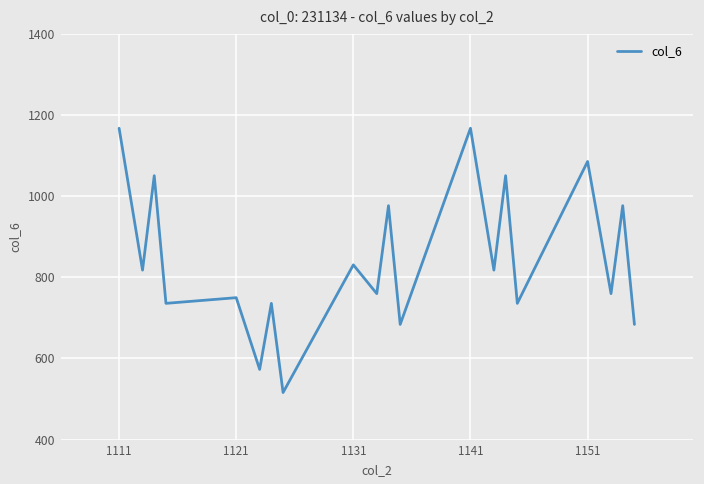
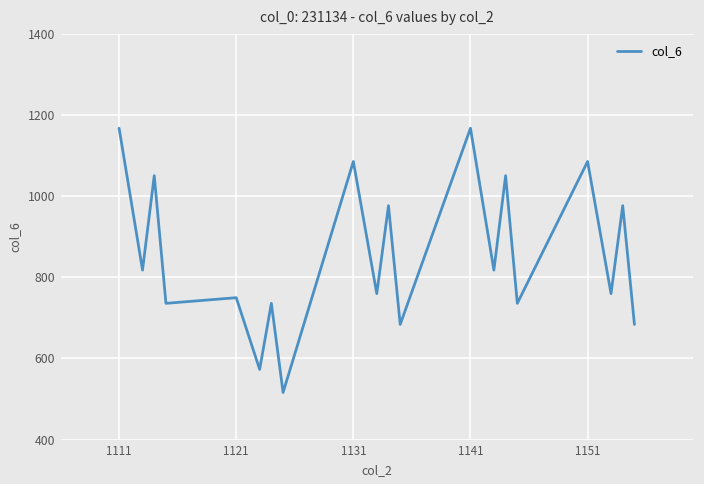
1131: 830 -> 1090
